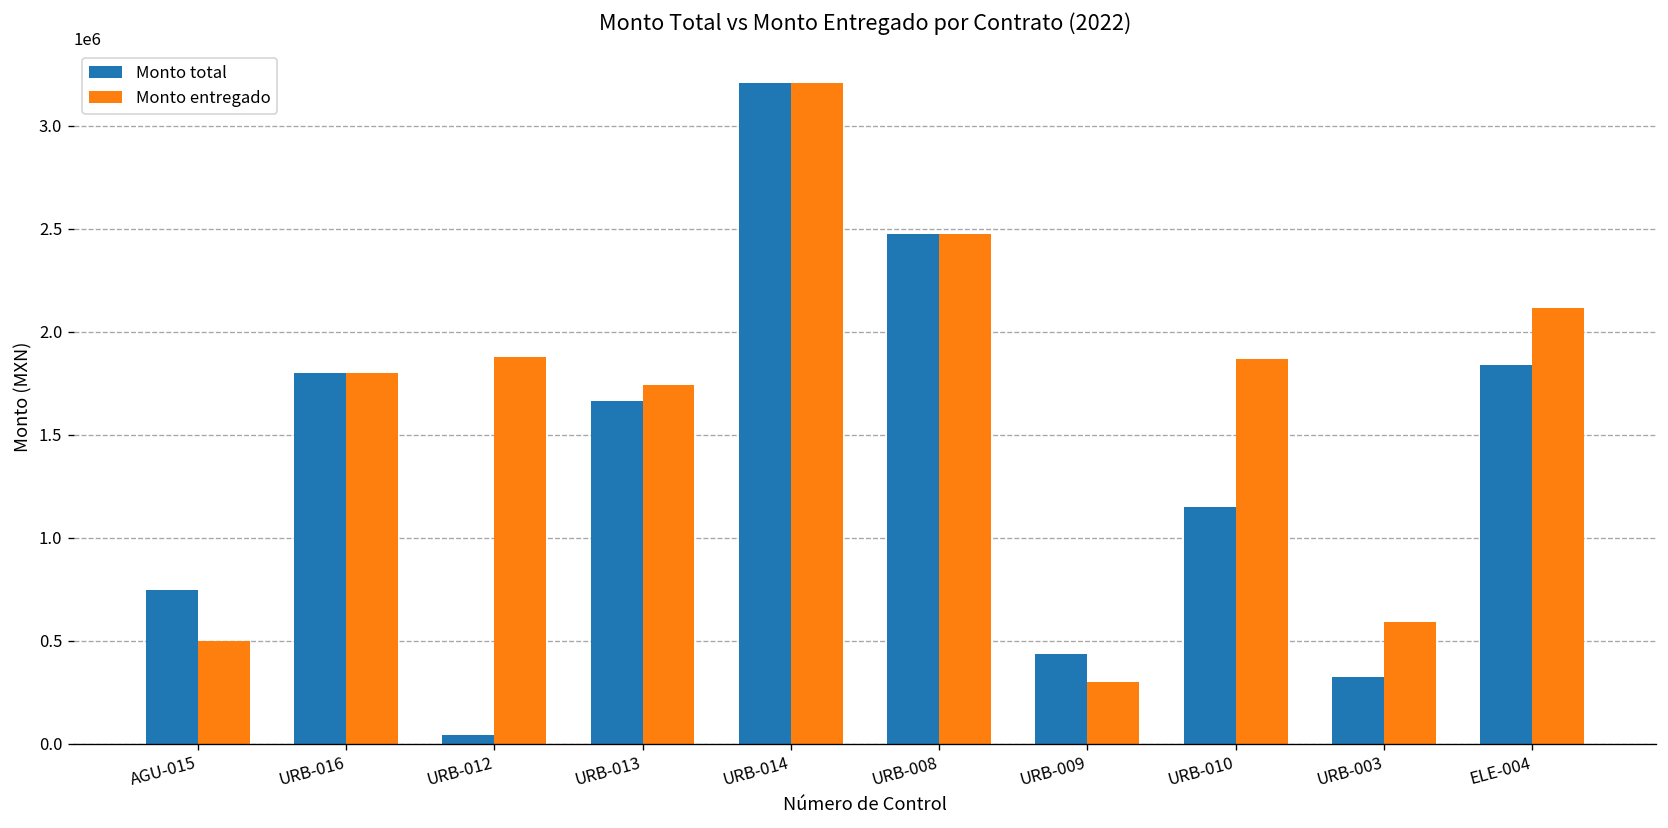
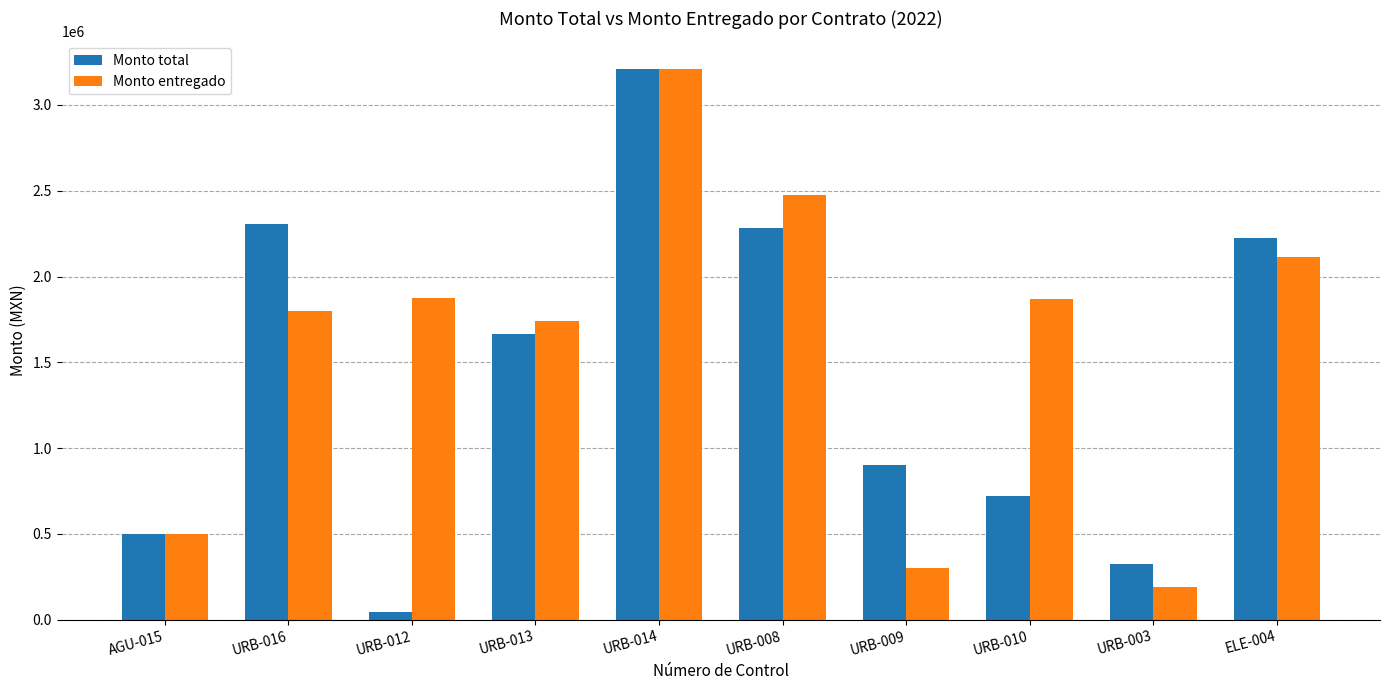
Monto total, AGU-015: 740000 -> 500000
Monto total, URB-016: 1800000 -> 2300000
Monto total, URB-008: 2470000 -> 2280000
Monto total, URB-009: 440000 -> 900000
Monto total, URB-010: 1150000 -> 720000
Monto entregado, URB-003: 590000 -> 190000
Monto total, ELE-004: 1840000 -> 2220000
